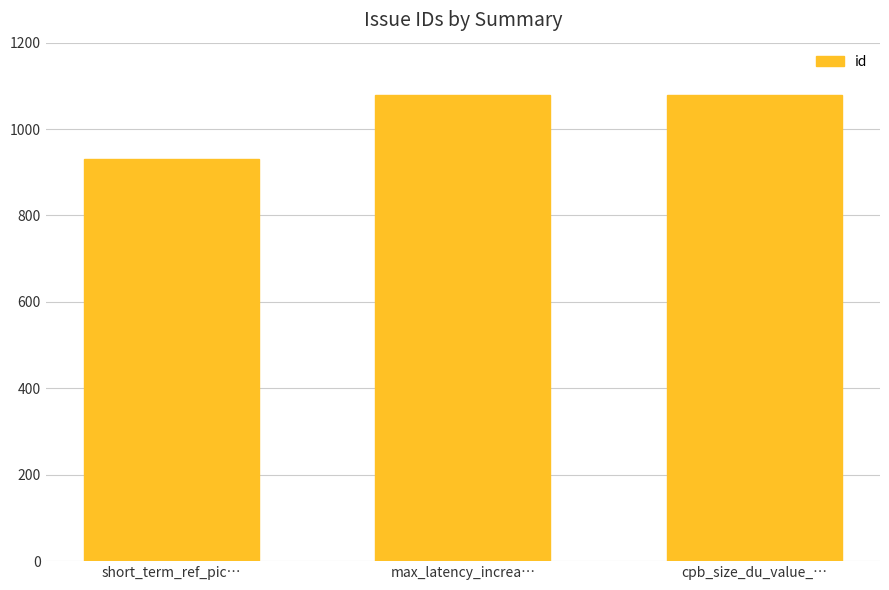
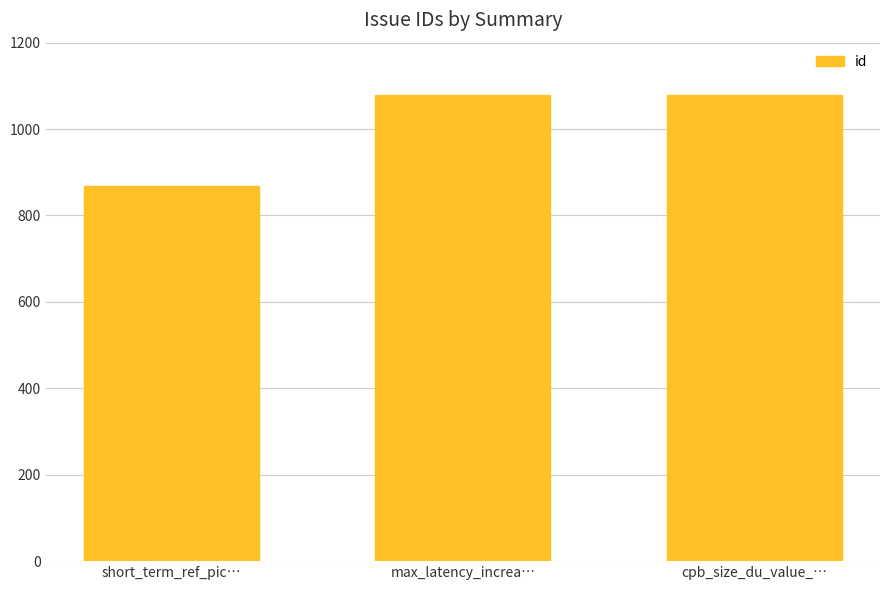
short_term_ref_pic…: 930 -> 870
